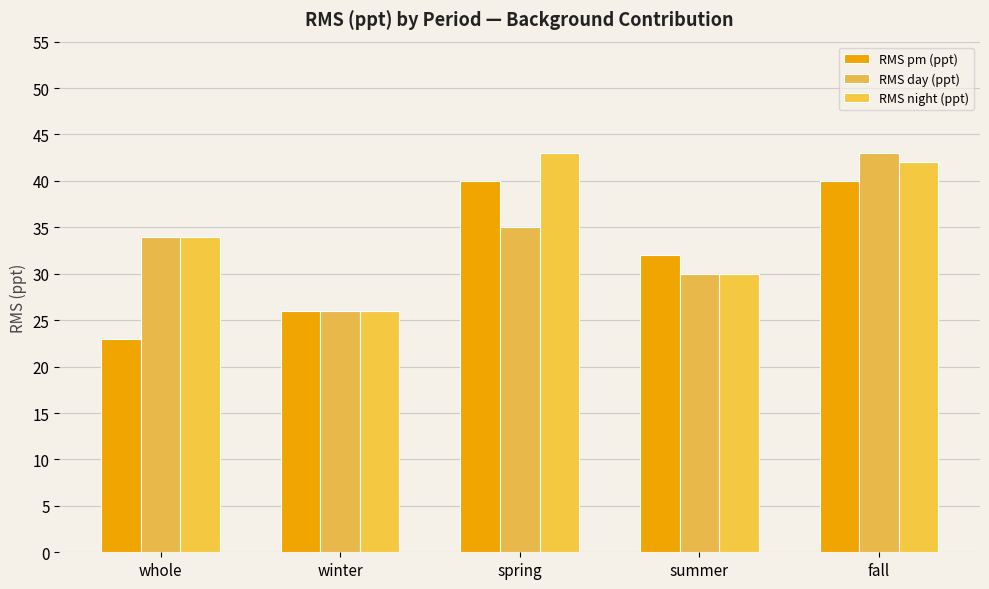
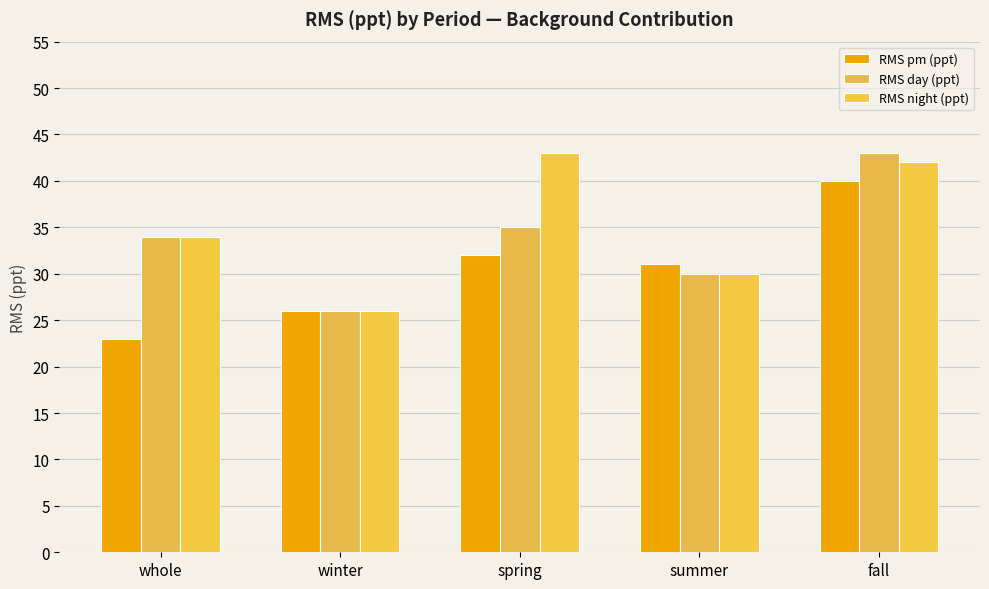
RMS pm (ppt), spring: 40 -> 32
RMS pm (ppt), summer: 32 -> 31
